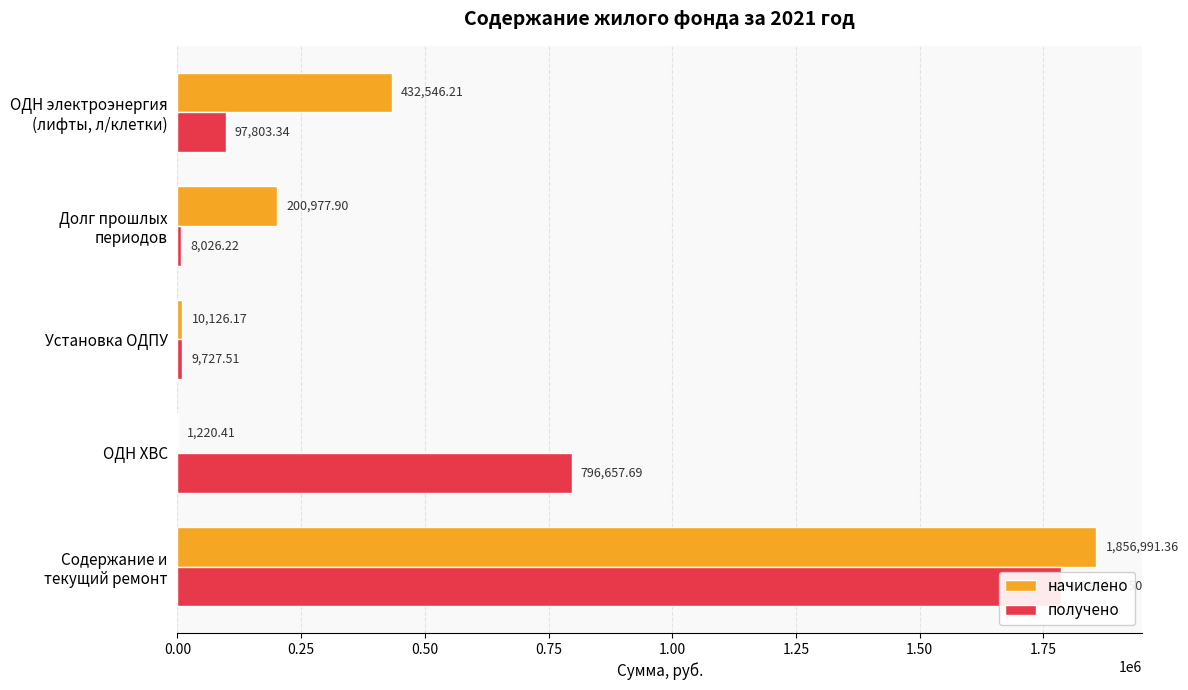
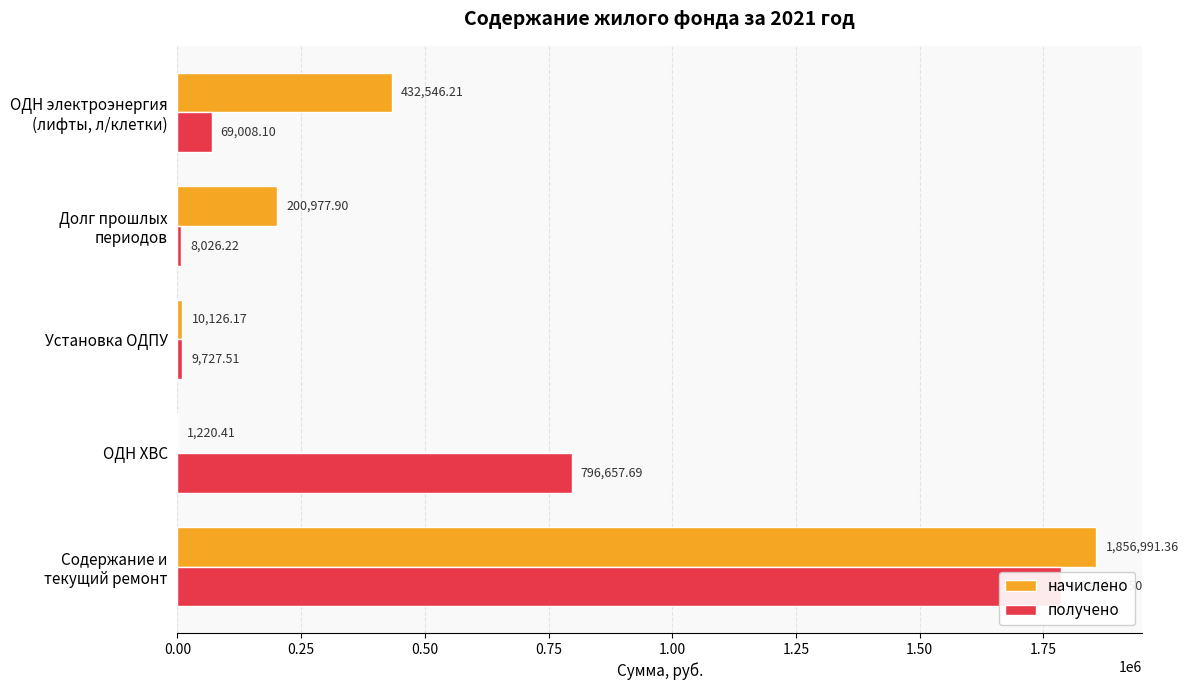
получено, ОДН электроэнергия (лифты, л/клетки): 97,803.34 -> 69,008.10
